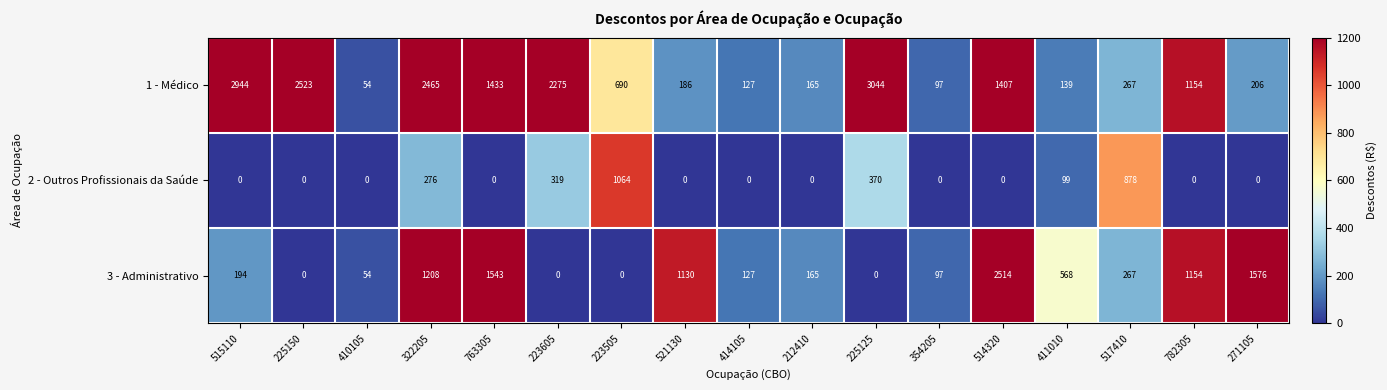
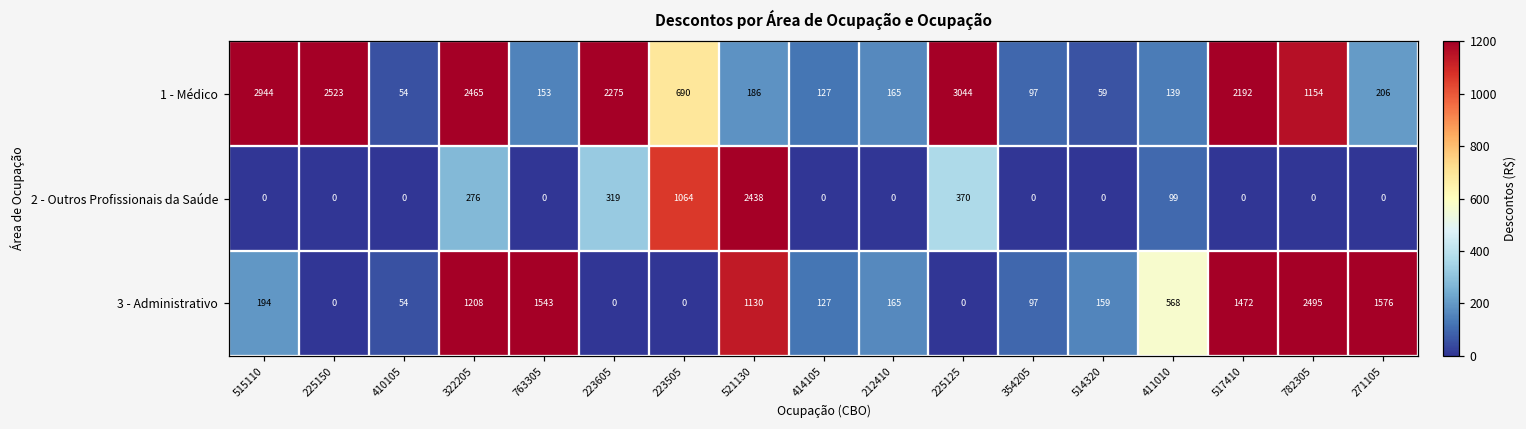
1 - Médico, 763305: 1433 -> 153
1 - Médico, 514320: 1407 -> 59
1 - Médico, 517410: 267 -> 2192
2 - Outros Profissionais da Saúde, 521130: 0 -> 2438
2 - Outros Profissionais da Saúde, 517410: 878 -> 0
3 - Administrativo, 514320: 2514 -> 159
3 - Administrativo, 517410: 267 -> 1472
3 - Administrativo, 782305: 1154 -> 2495
